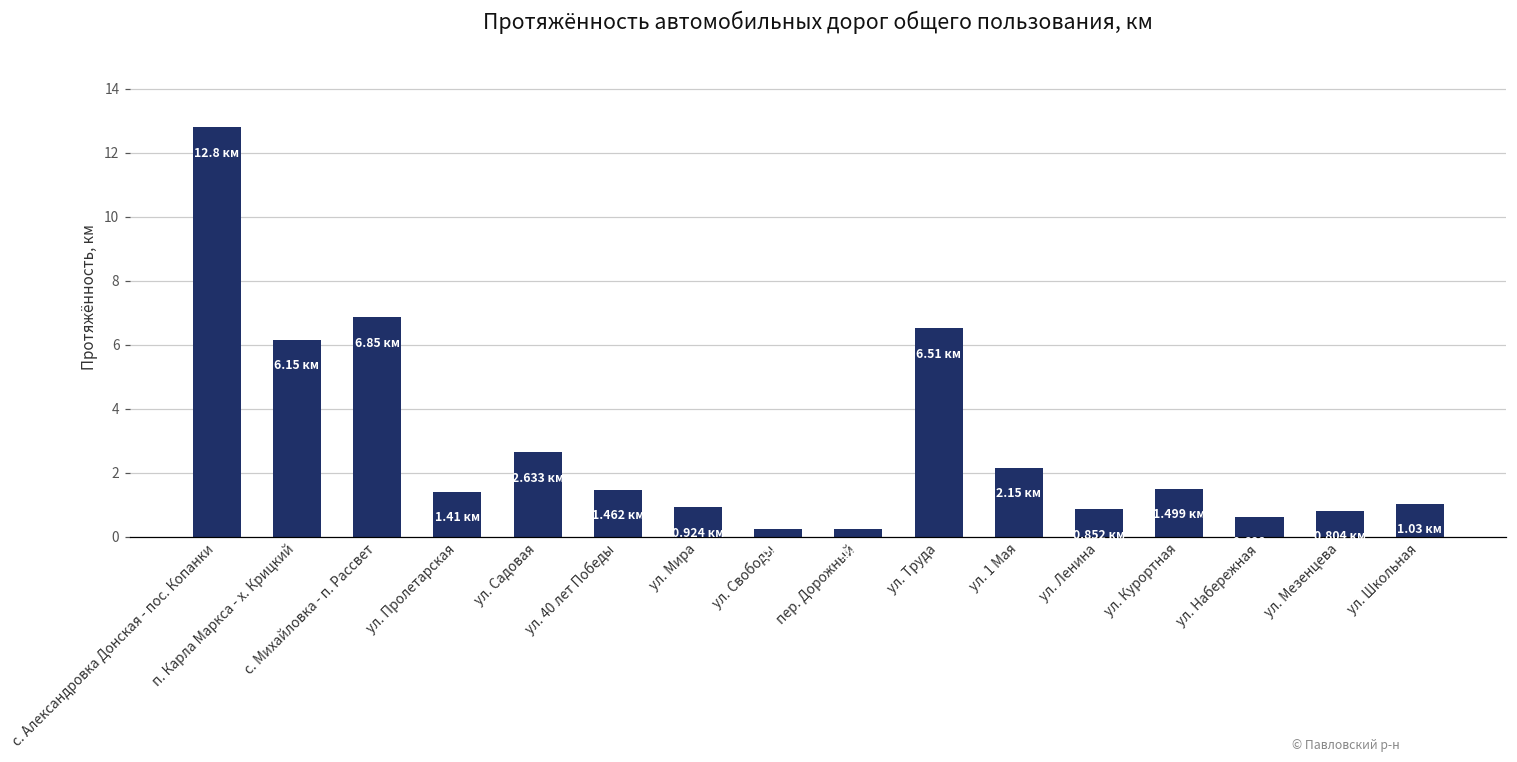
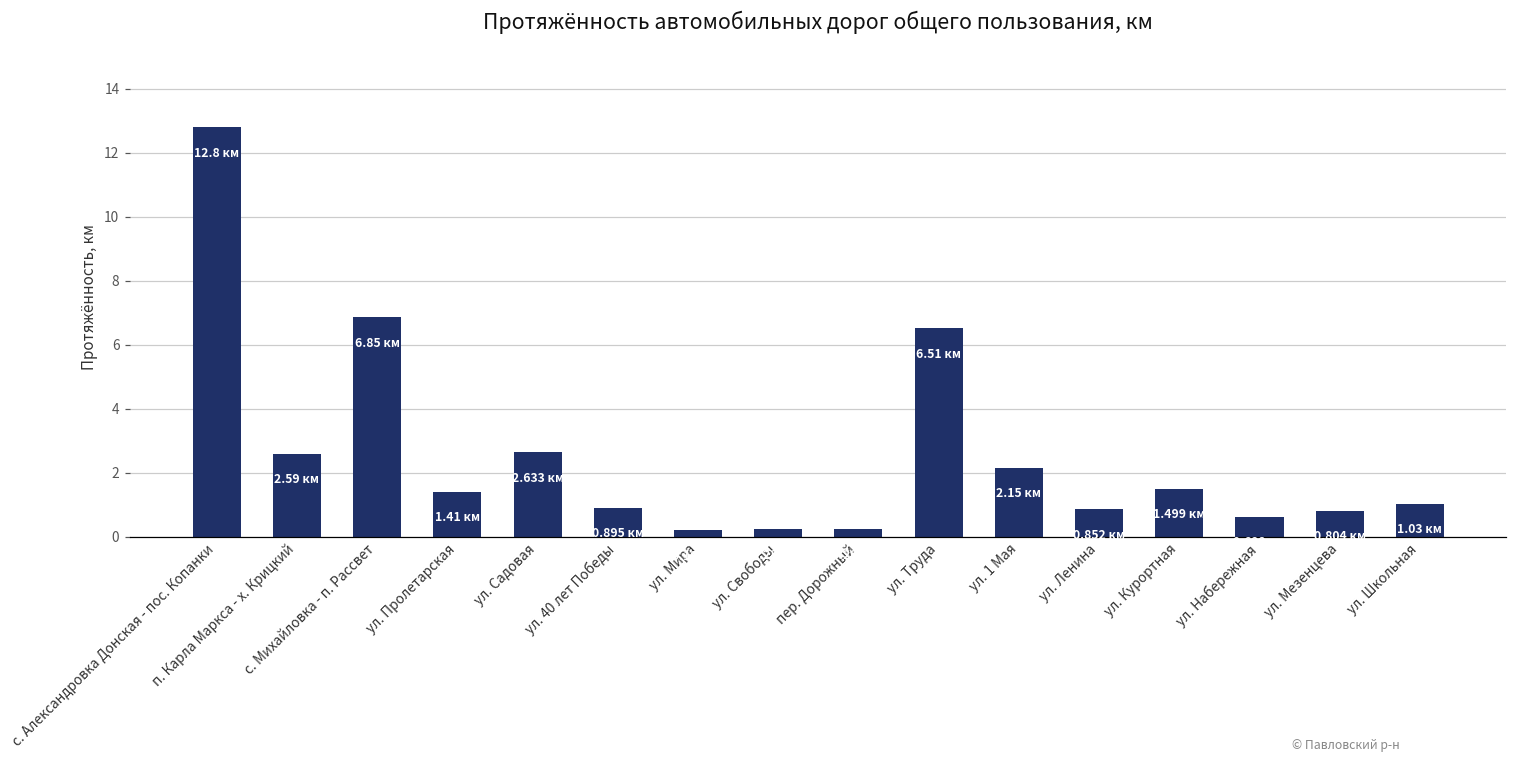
п. Карла Маркса - х. Крицкий: 6.15 -> 2.59
ул. 40 лет Победы: 1.462 -> 0.895
ул. Мира: 0.9 -> 0.2
